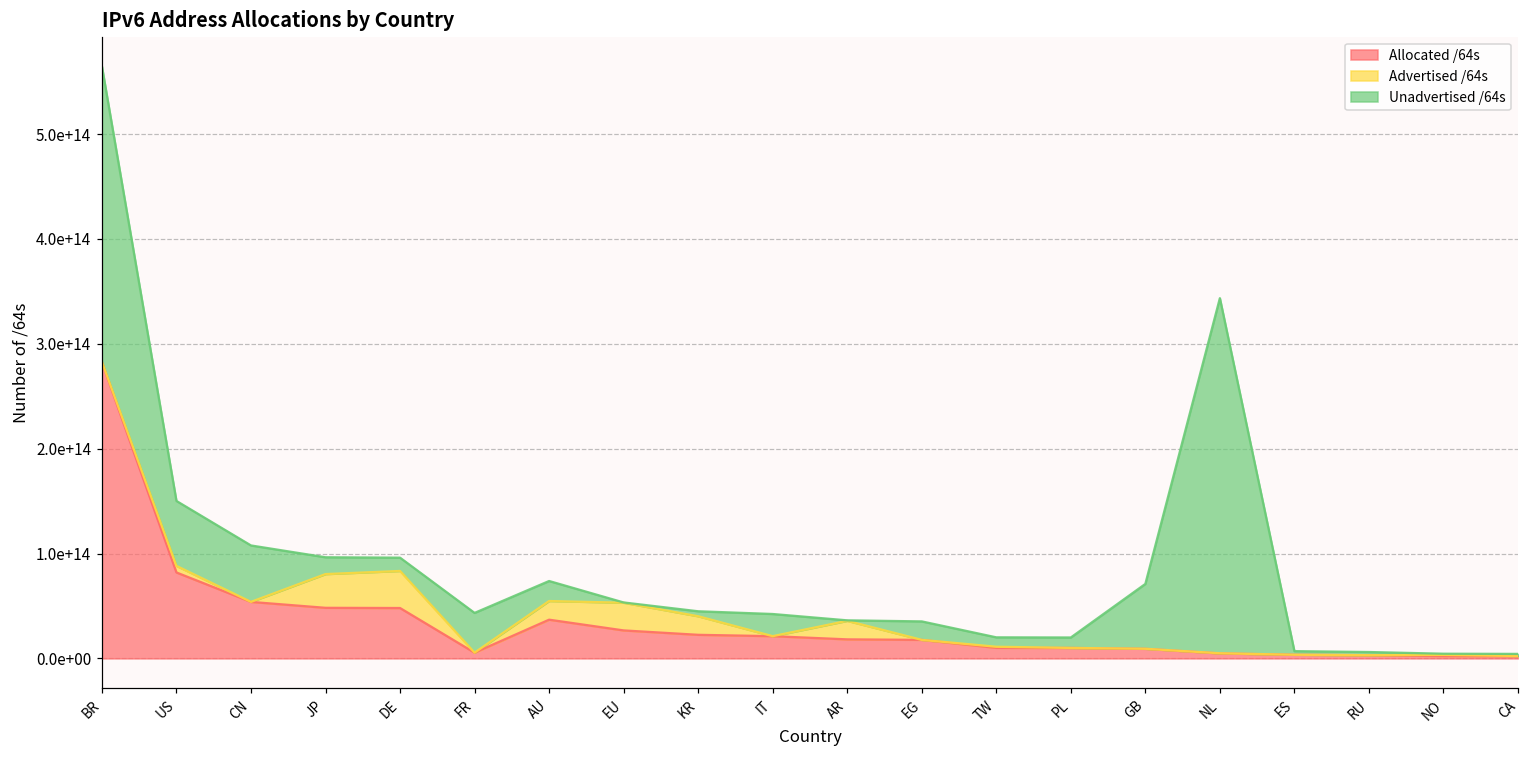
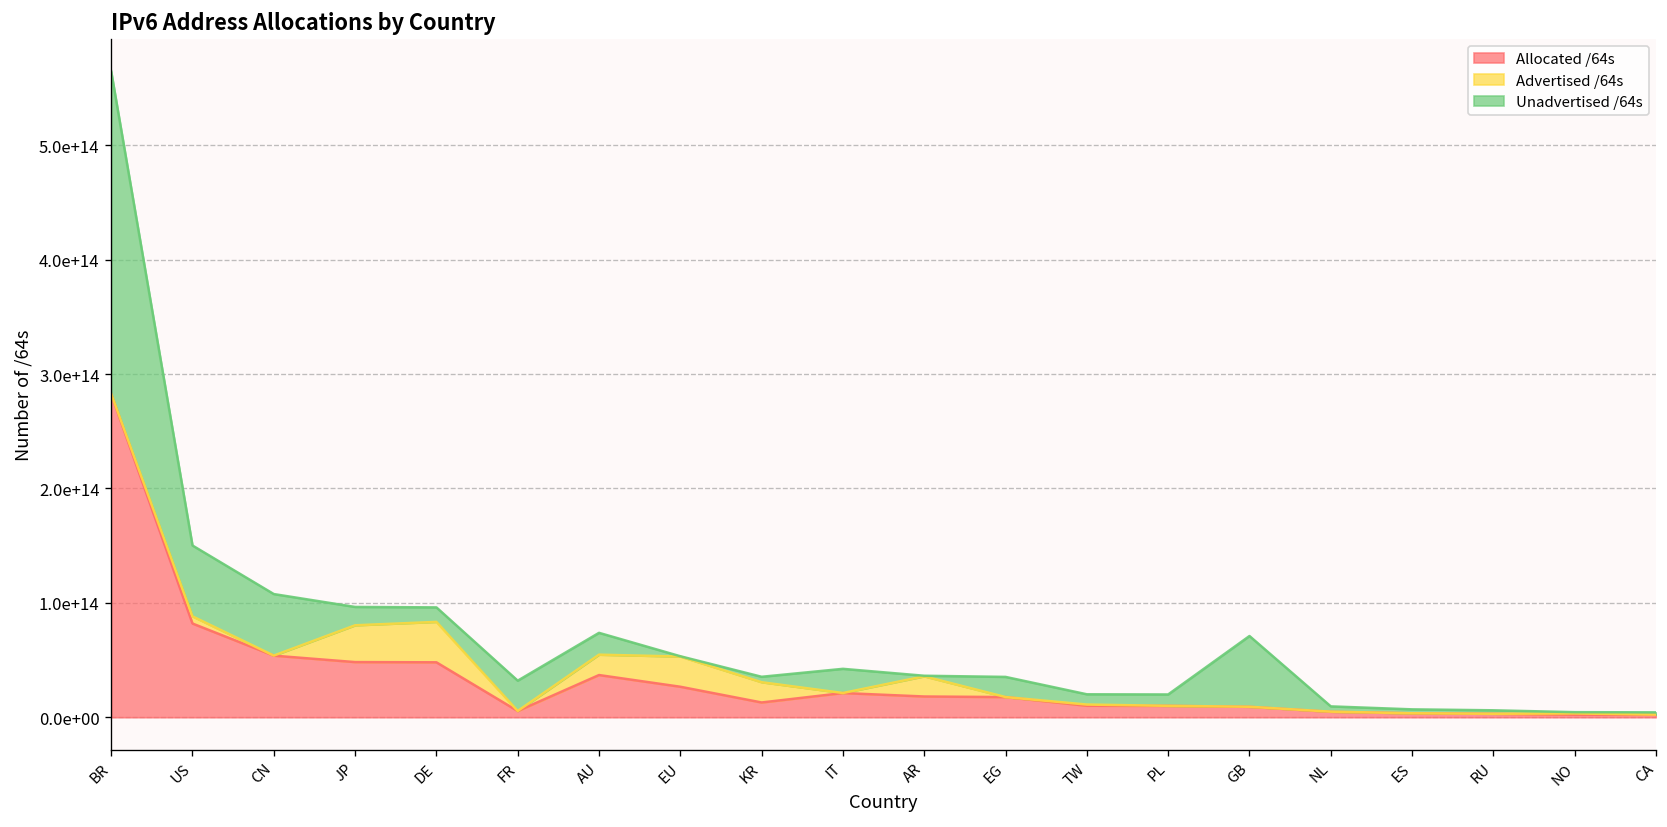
Unadvertised /64s, FR: 40000000000000 -> 30000000000000
Allocated /64s, KR: 20000000000000 -> 10000000000000
Unadvertised /64s, NL: 340000000000000 -> 0
